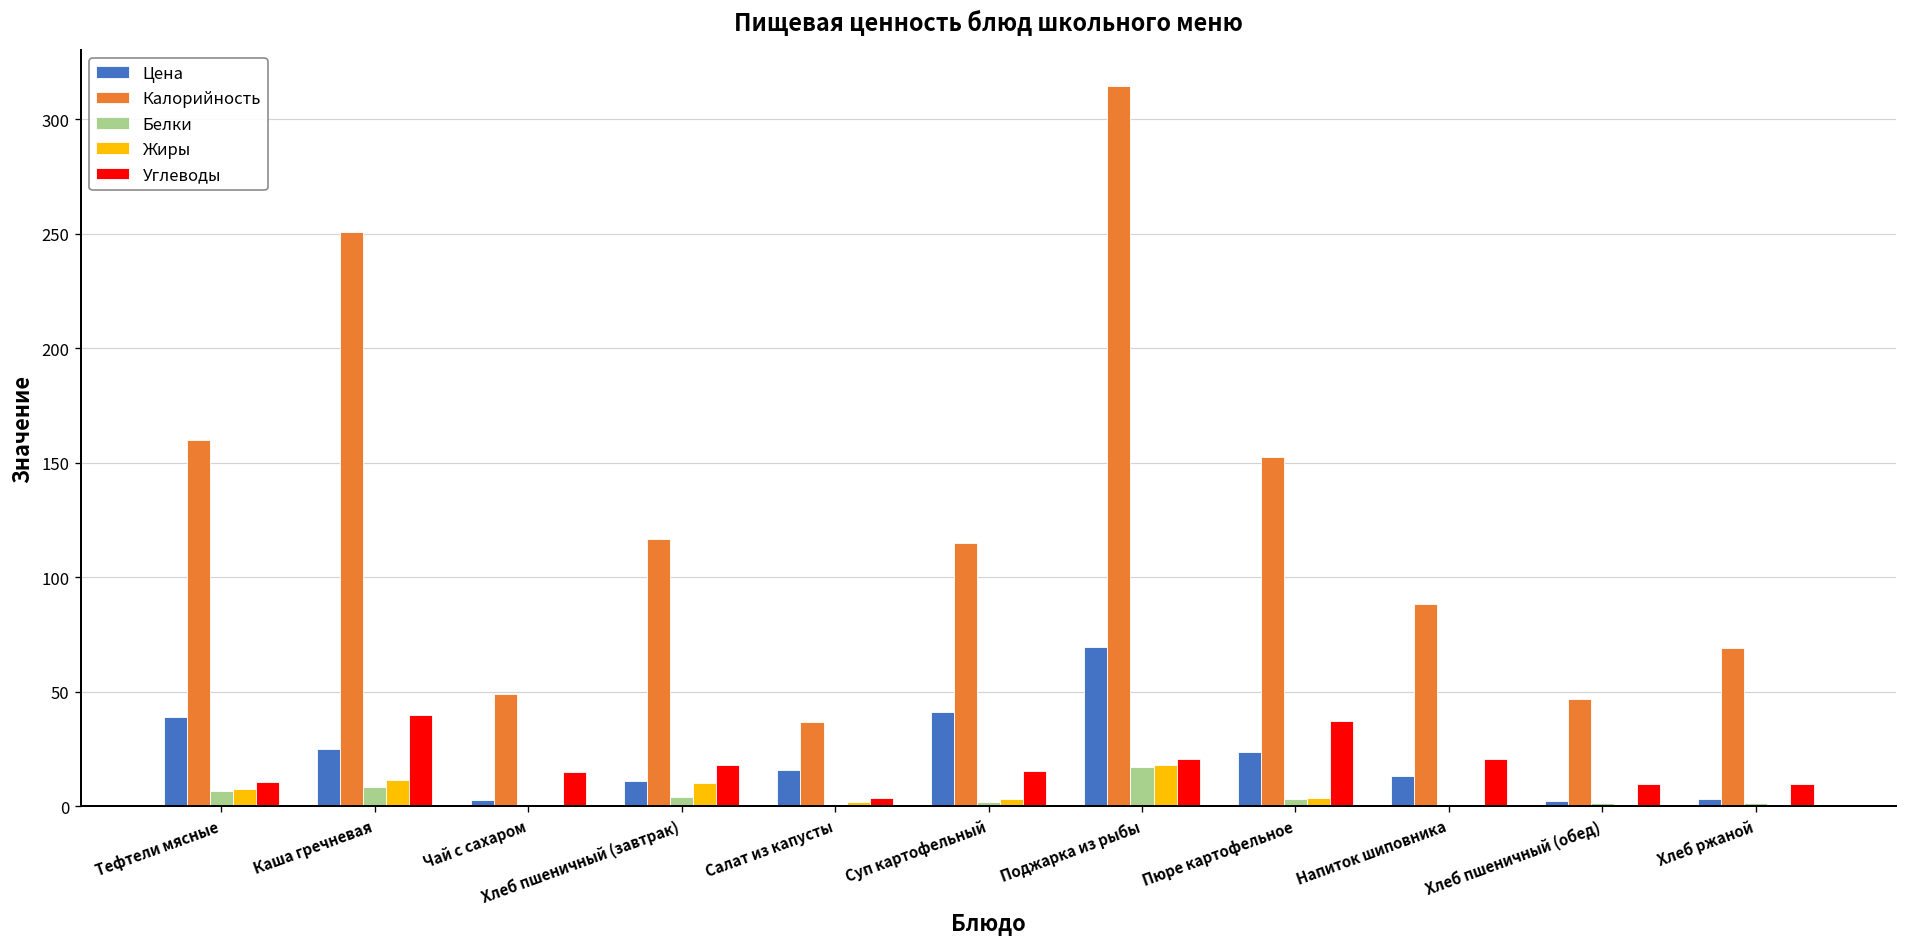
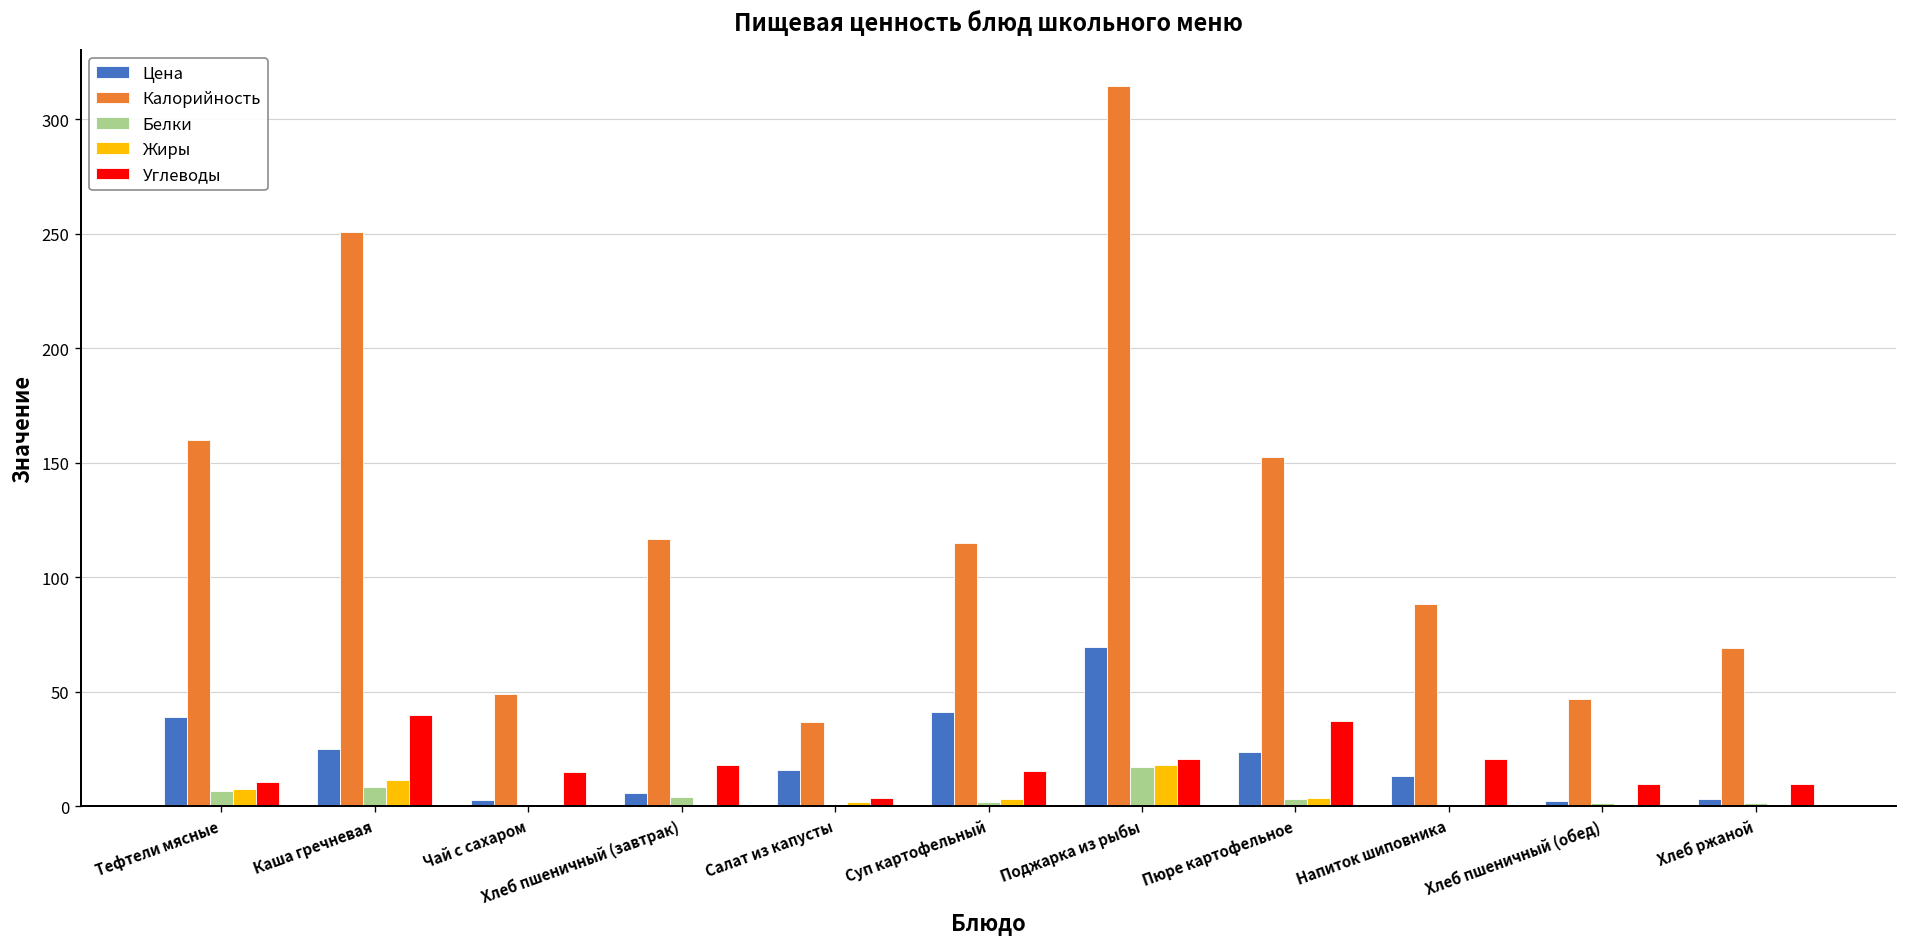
Цена, Хлеб пшеничный (завтрак): 11 -> 6
Жиры, Хлеб пшеничный (завтрак): 10 -> 1
